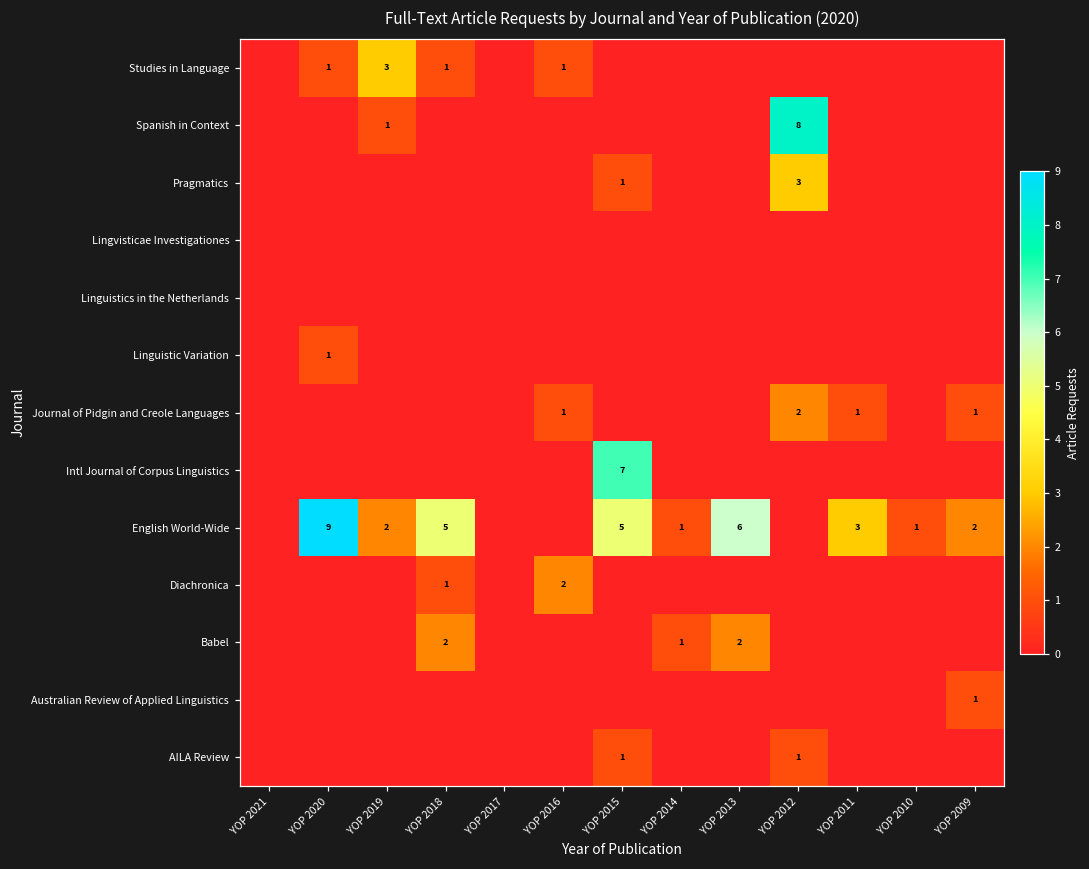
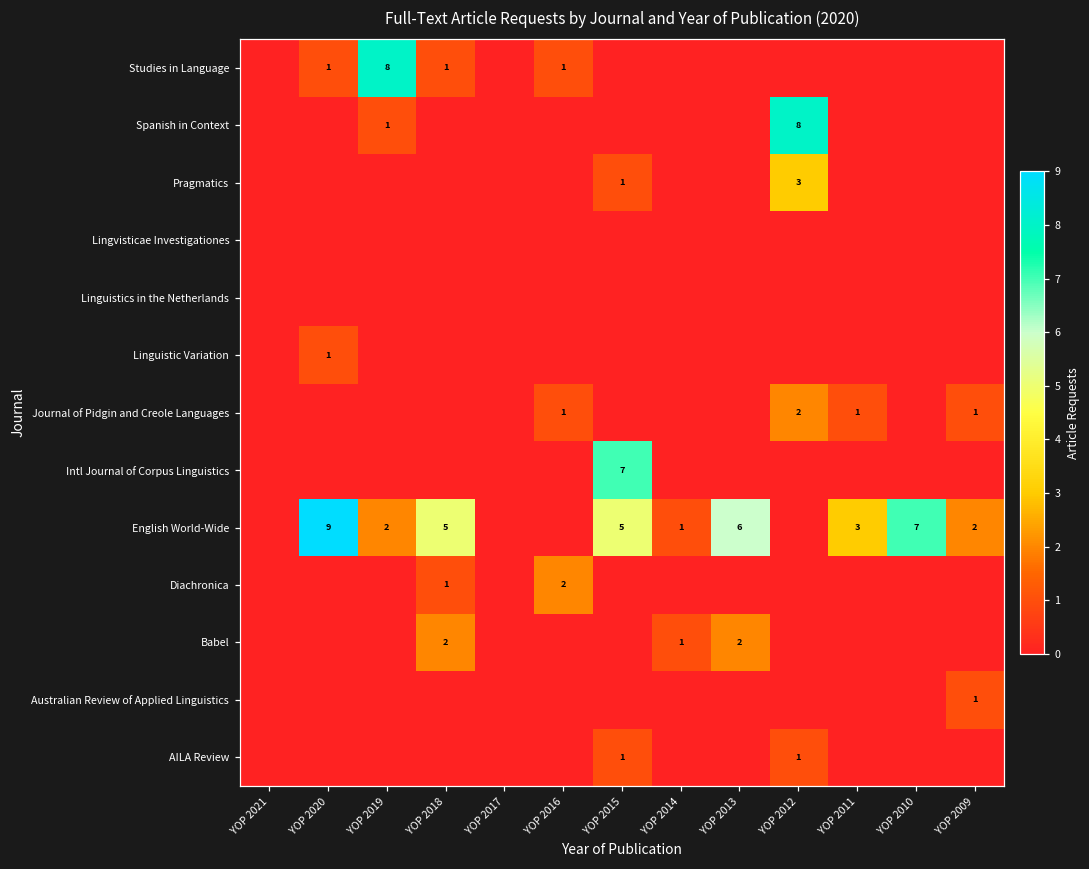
Studies in Language, YOP 2019: 3 -> 8
English World-Wide, YOP 2010: 1 -> 7
